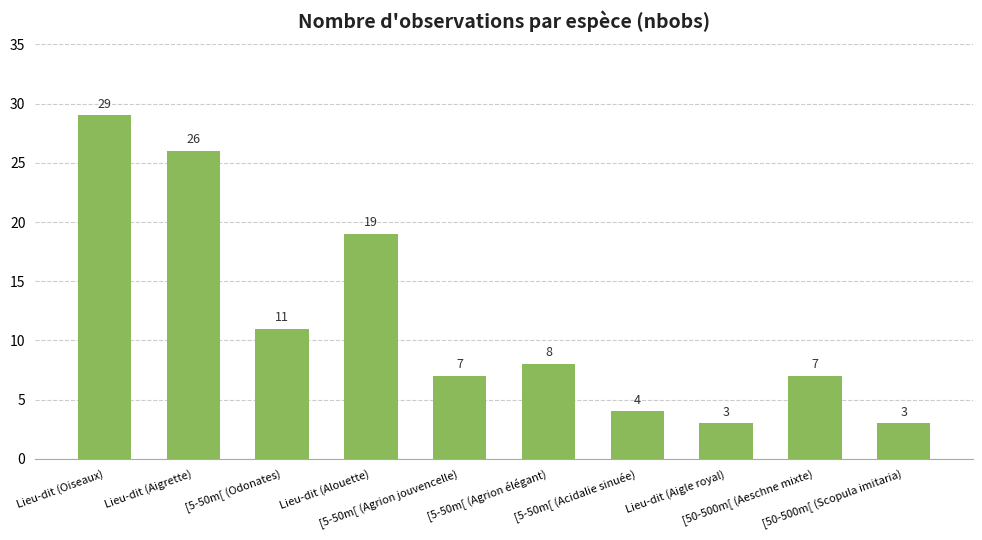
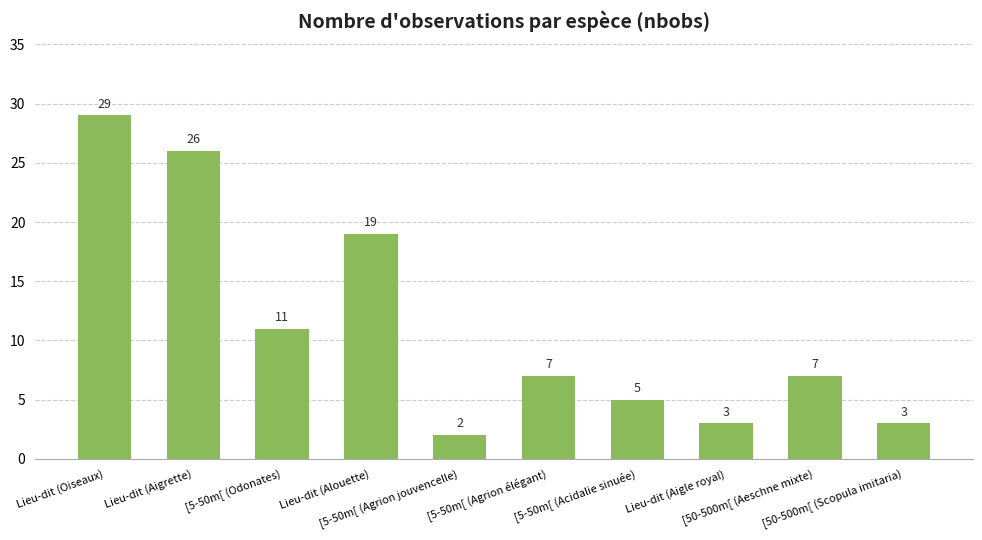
[5-50m[ (Agrion jouvencelle): 7 -> 2
[5-50m[ (Agrion élégant): 8 -> 7
[5-50m[ (Acidalie sinuée): 4 -> 5
